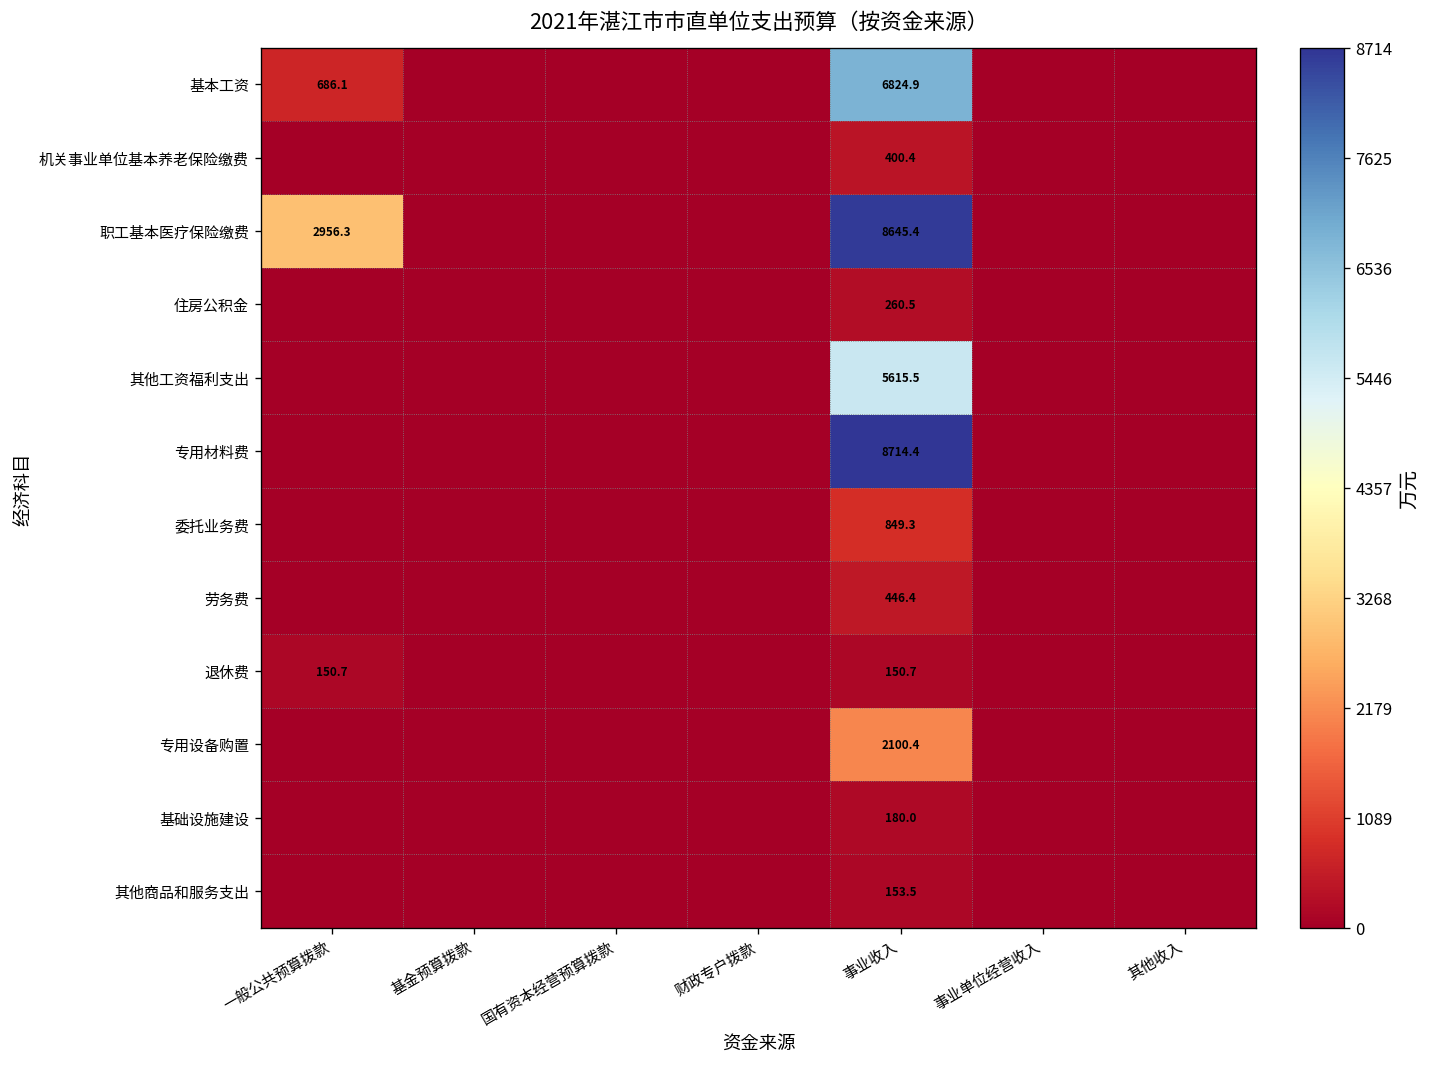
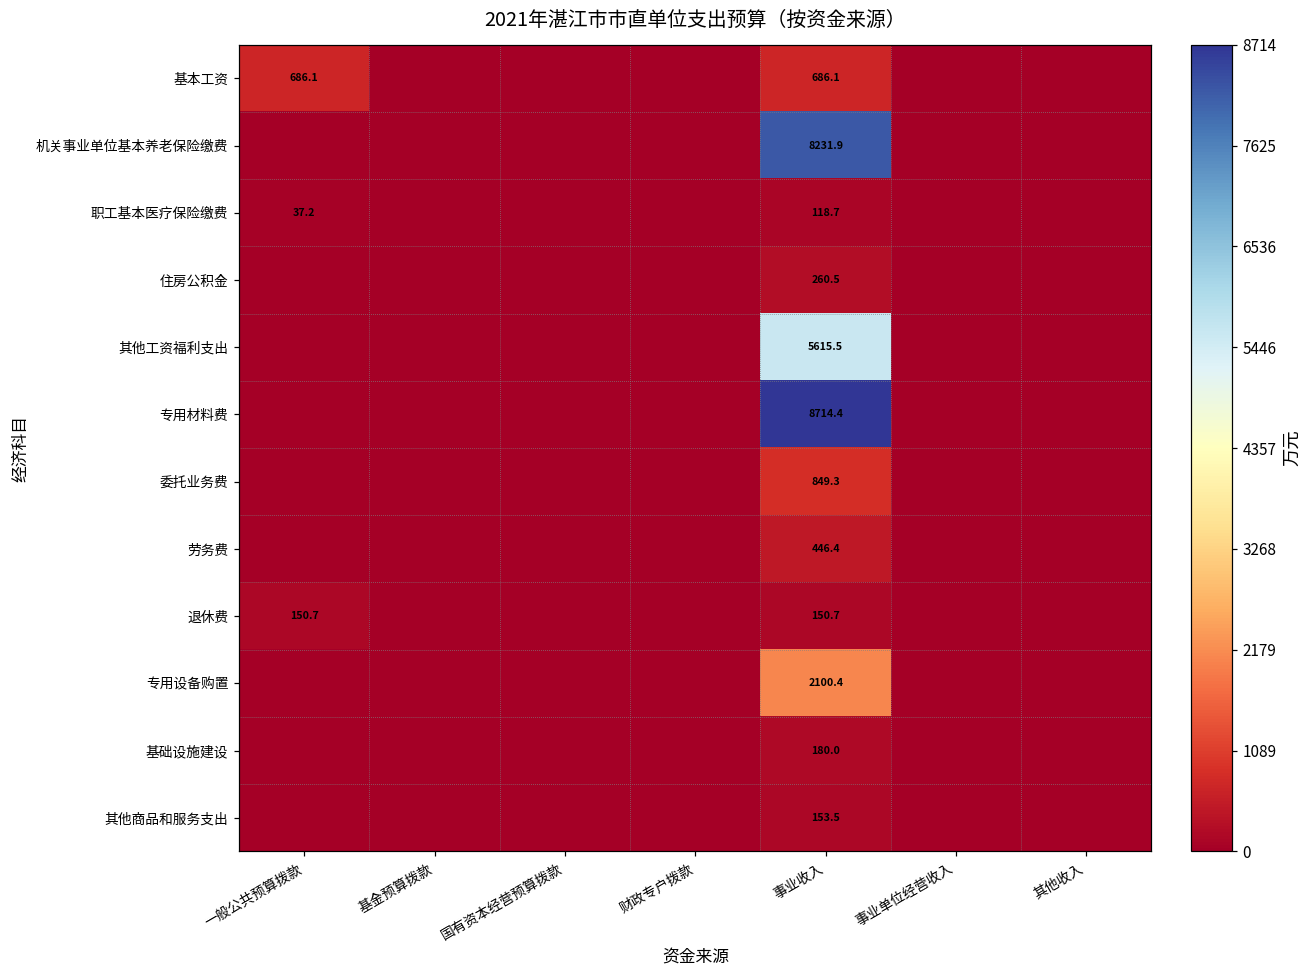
基本工资, 事业收入: 6824.9 -> 686.1
机关事业单位基本养老保险缴费, 事业收入: 400.4 -> 8231.9
职工基本医疗保险缴费, 一般公共预算拨款: 2956.3 -> 37.2
职工基本医疗保险缴费, 事业收入: 8645.4 -> 118.7
